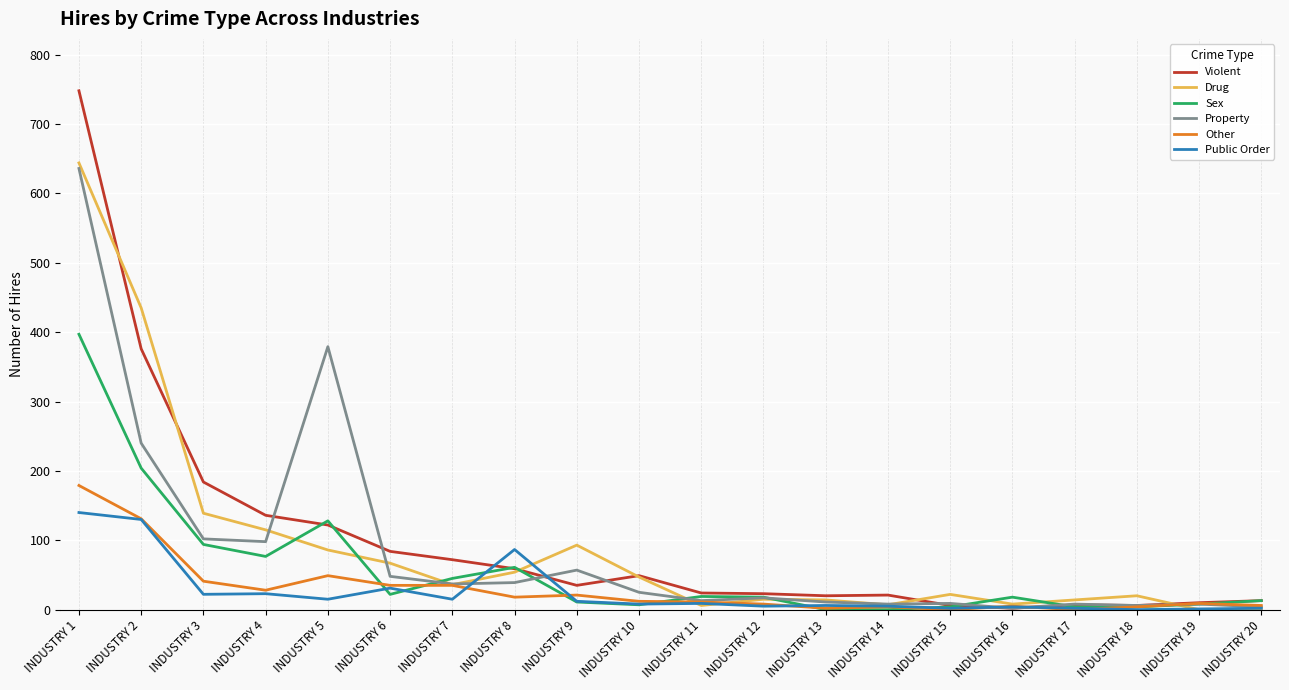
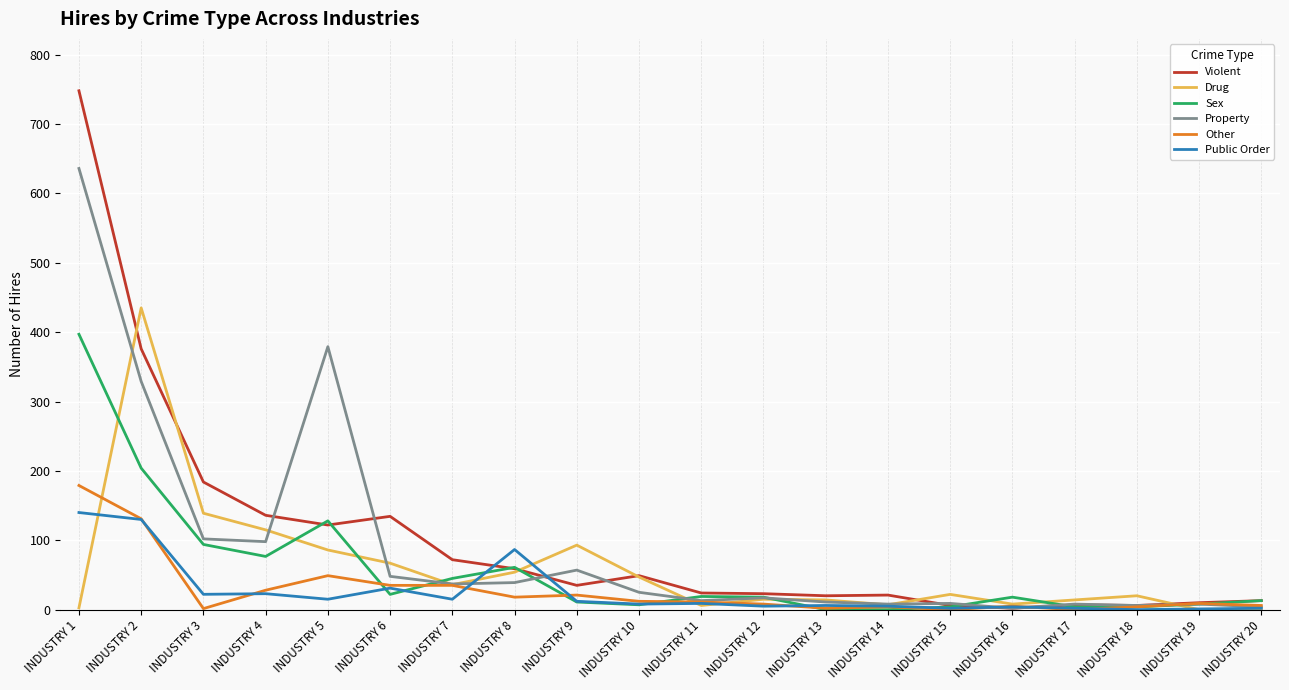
Drug, INDUSTRY 1: 640 -> 0
Property, INDUSTRY 2: 240 -> 330
Other, INDUSTRY 3: 40 -> 0
Violent, INDUSTRY 6: 80 -> 130
